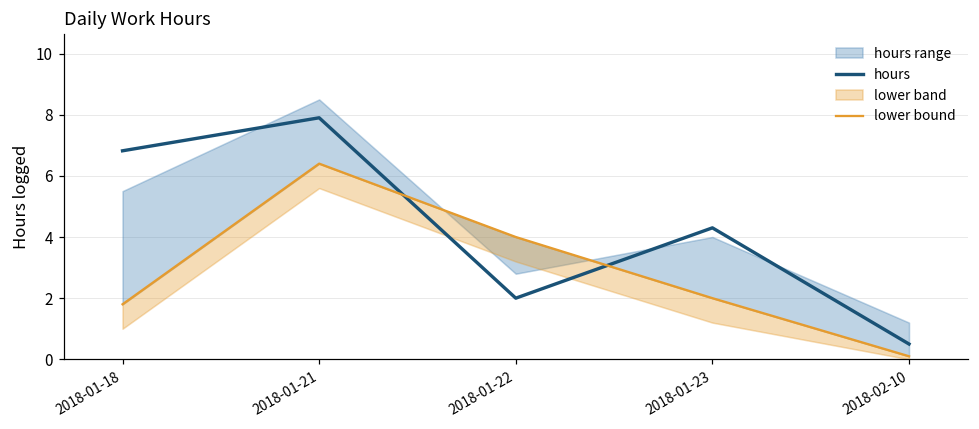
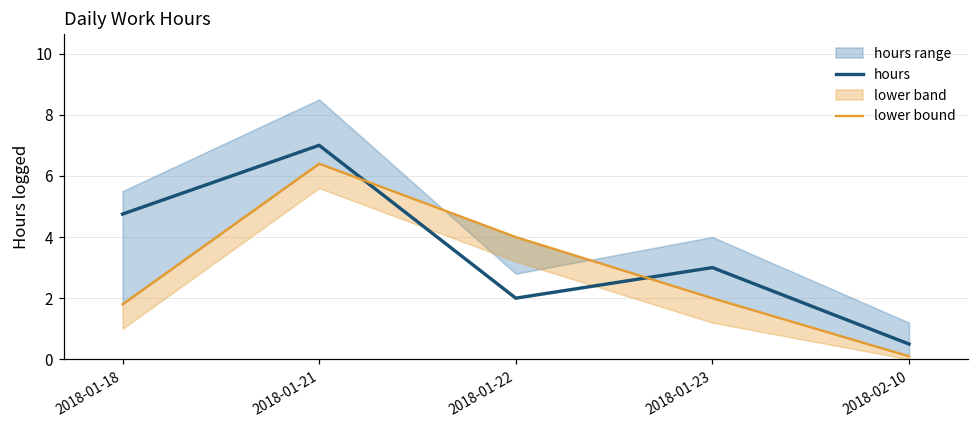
hours, 2018-01-18: 6.8 -> 4.8
hours, 2018-01-21: 7.9 -> 7.0
hours, 2018-01-23: 4.3 -> 3.0
